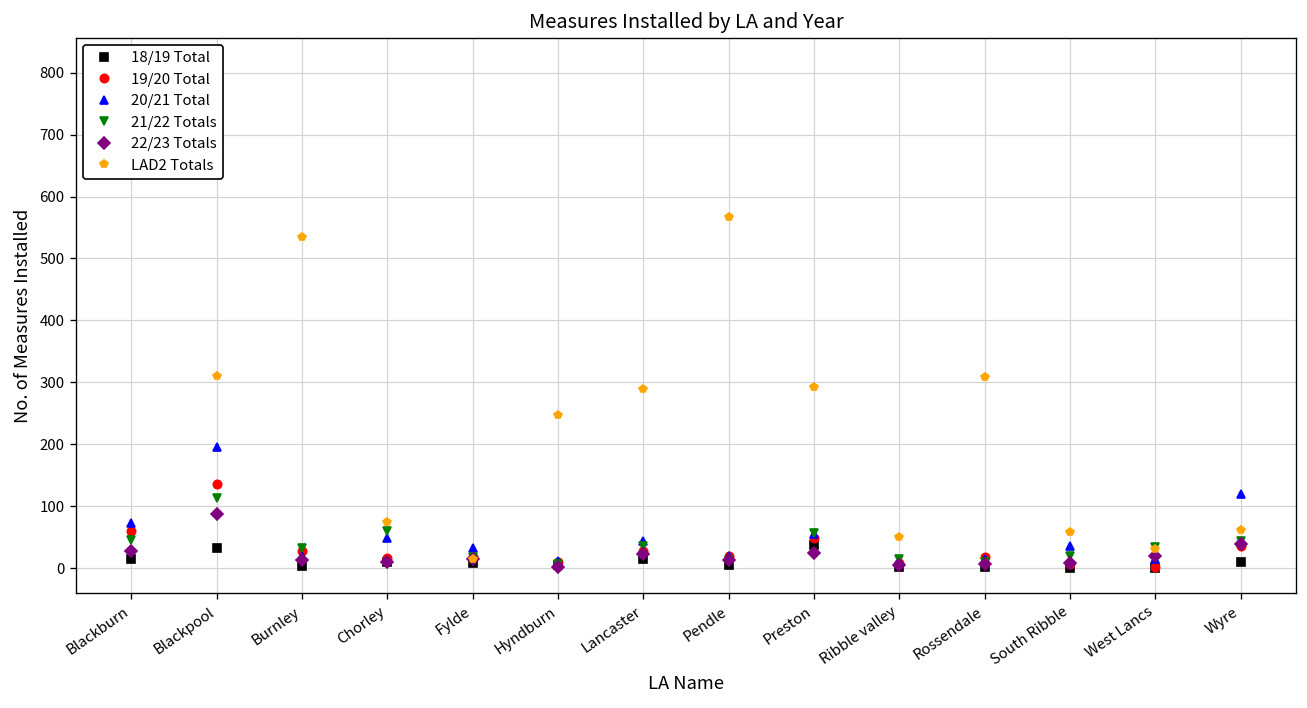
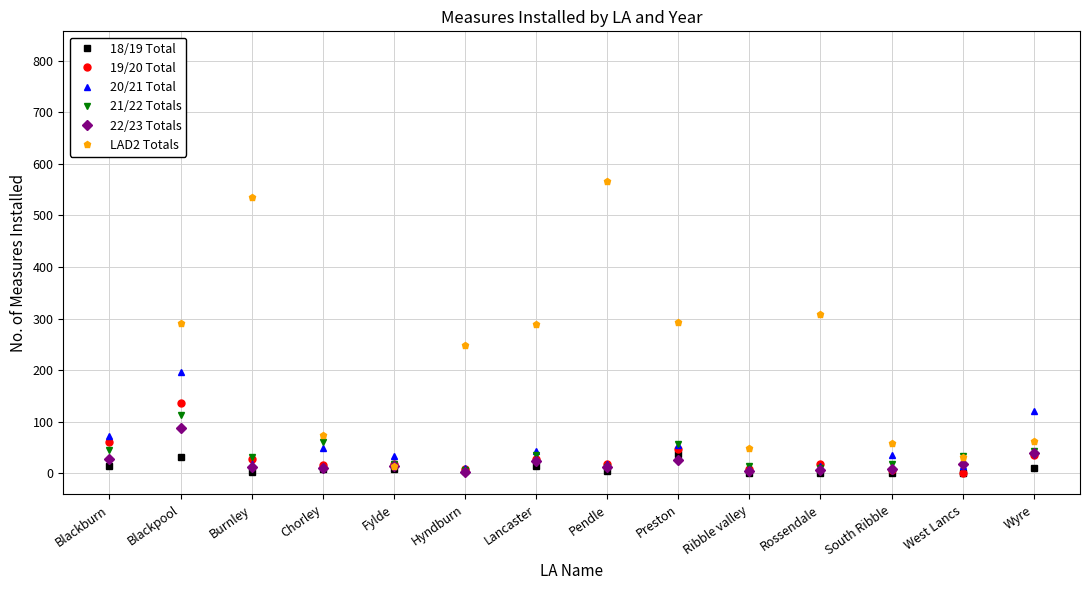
LAD2 Totals, Blackpool: 310 -> 290
